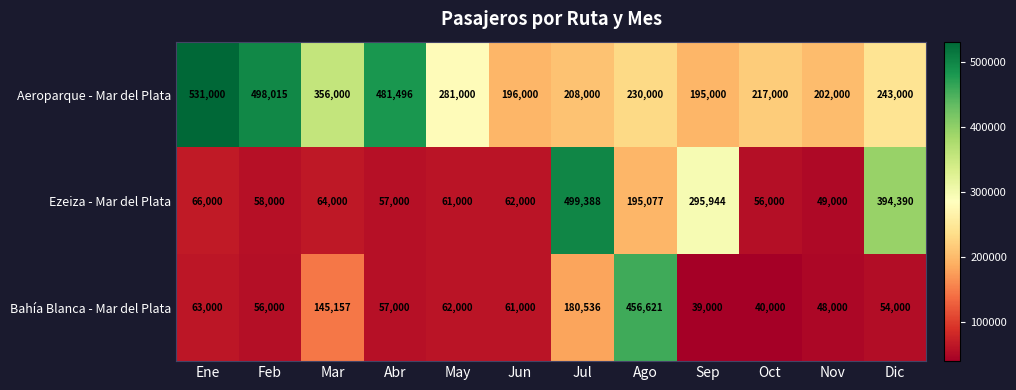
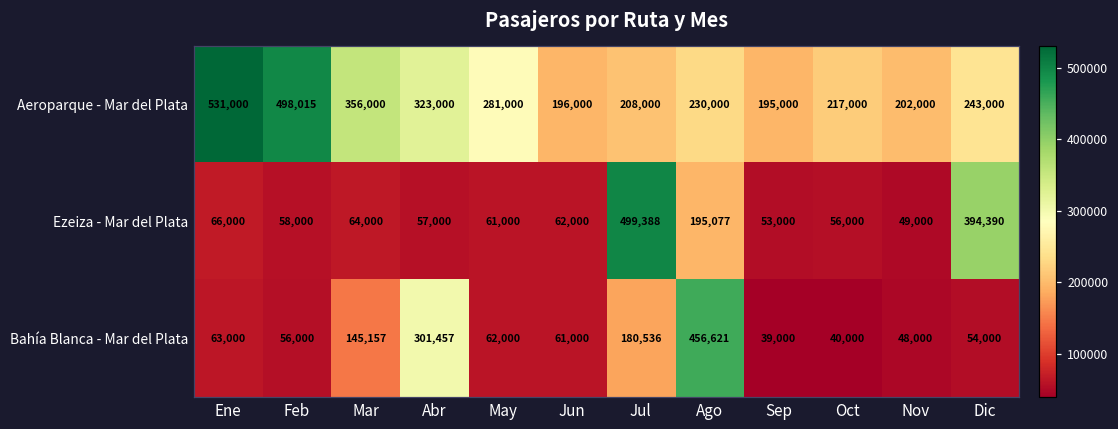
Aeroparque - Mar del Plata, Abr: 481,496 -> 323,000
Ezeiza - Mar del Plata, Sep: 295,944 -> 53,000
Bahía Blanca - Mar del Plata, Abr: 57,000 -> 301,457
